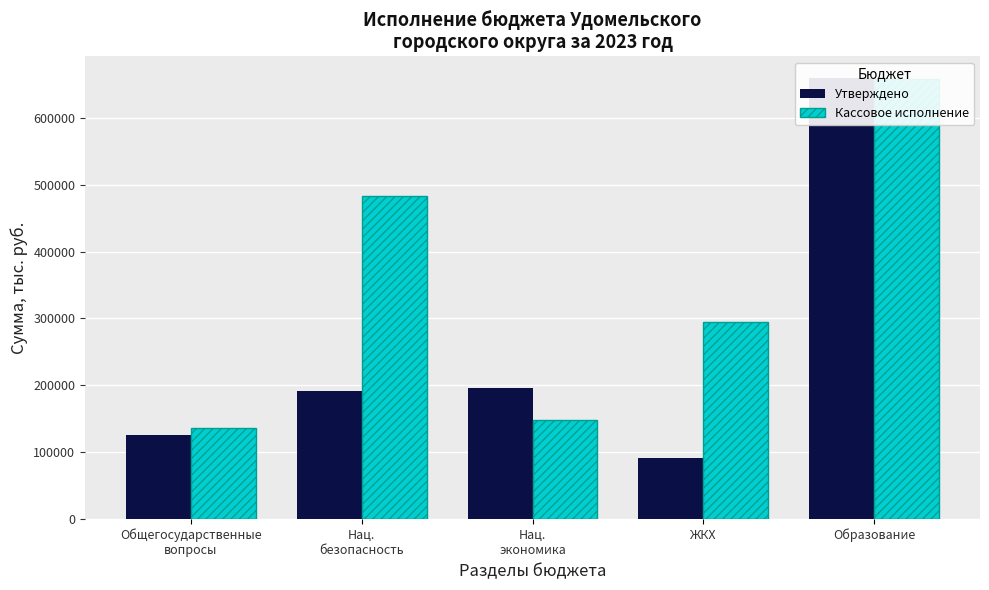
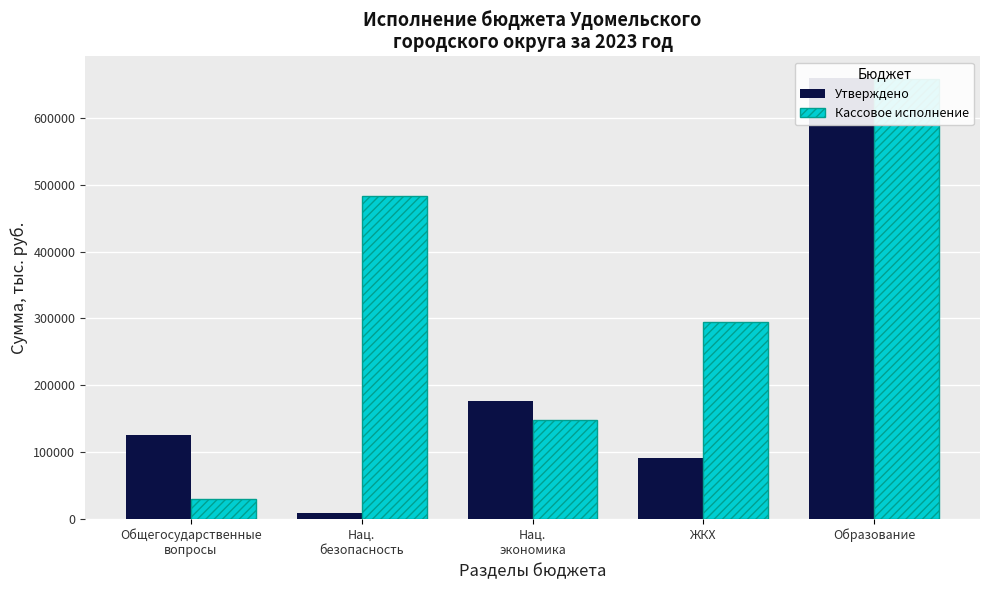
Кассовое исполнение, Общегосударственные вопросы: 140000 -> 30000
Утверждено, Нац. безопасность: 190000 -> 10000
Утверждено, Нац. экономика: 200000 -> 180000
